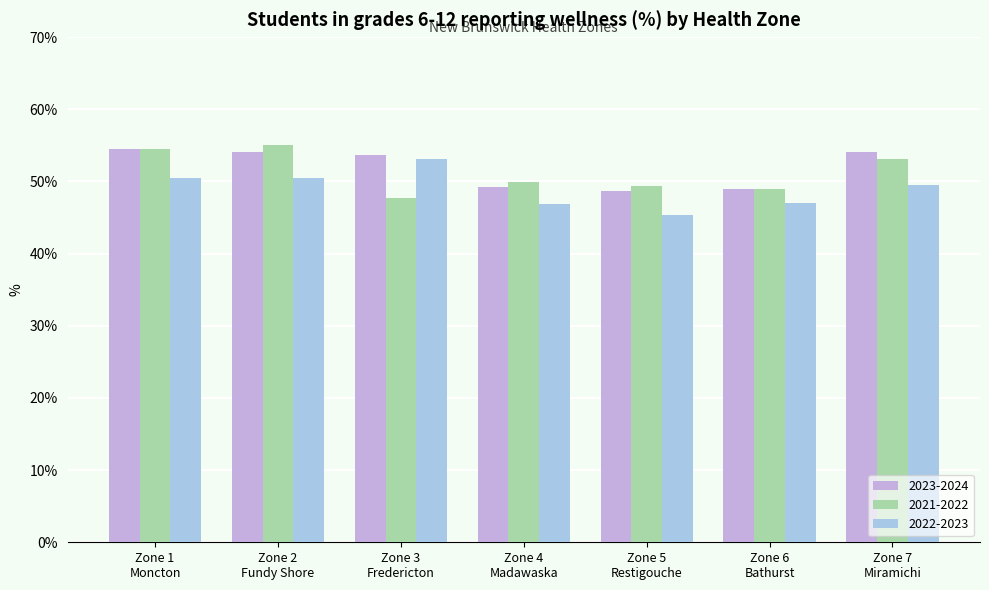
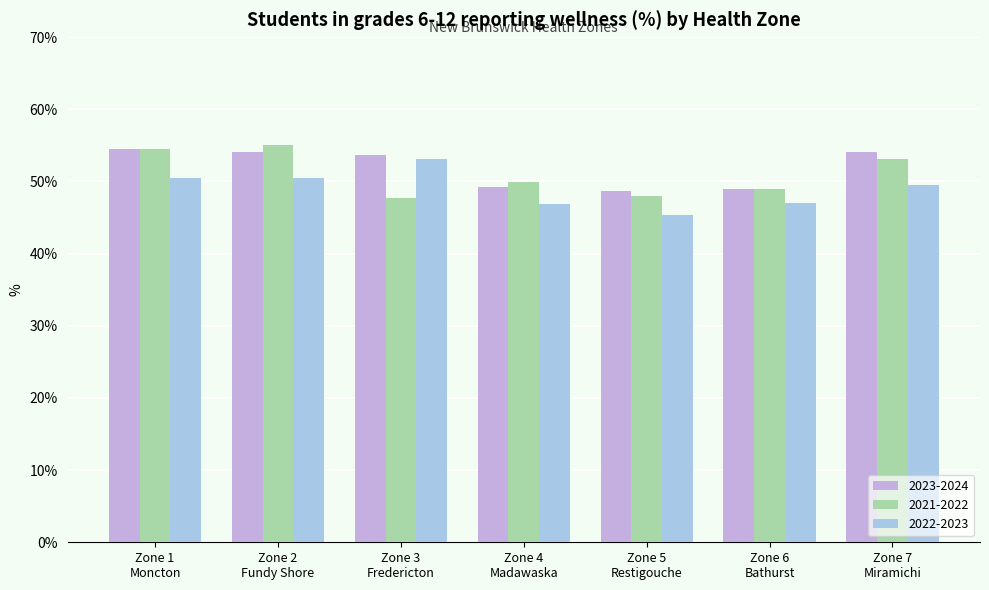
2021-2022, Zone 5 Restigouche: 49% -> 48%
